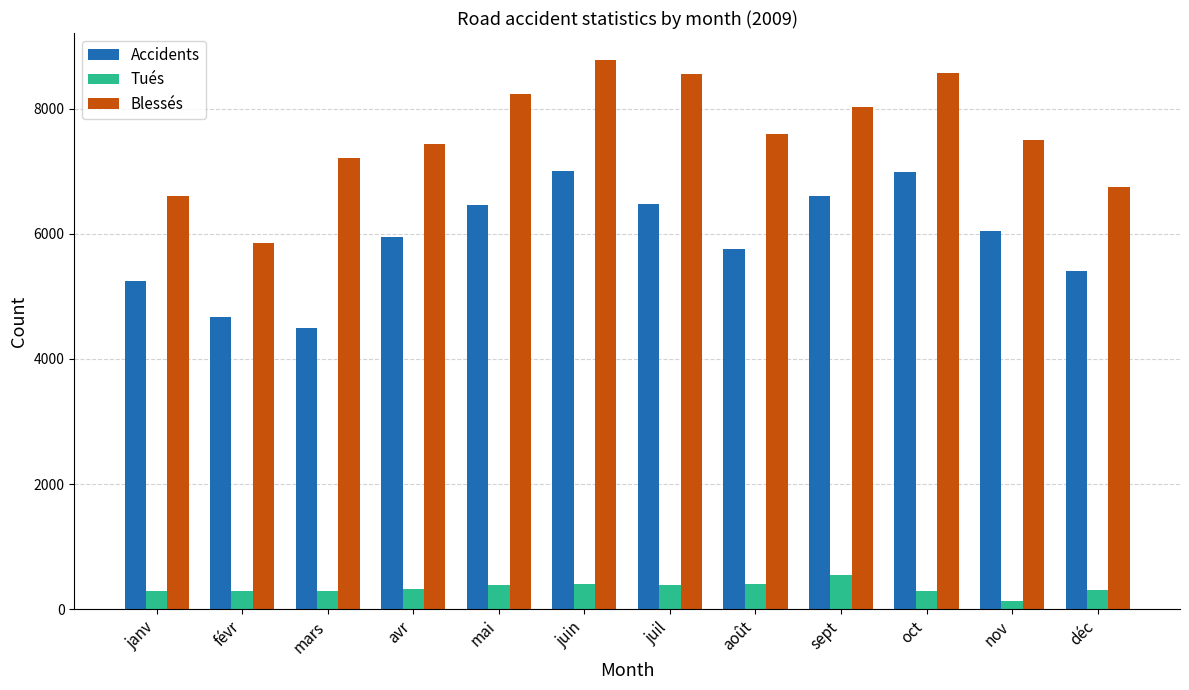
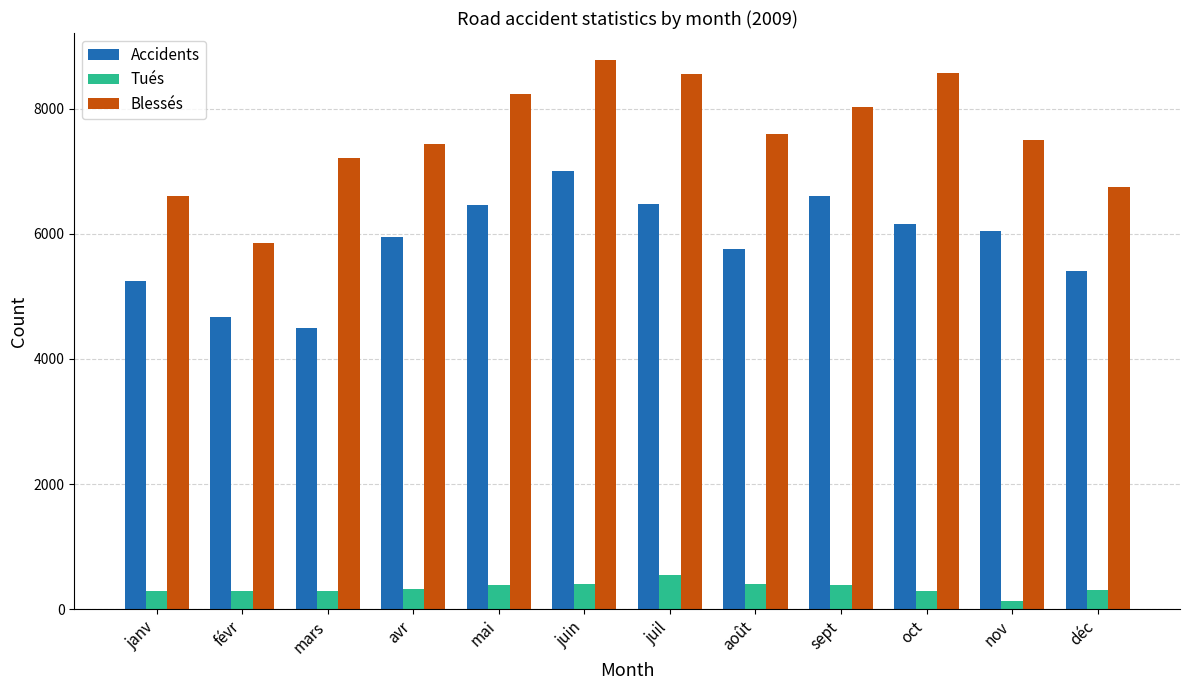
Tués, juil: 400 -> 600
Tués, sept: 500 -> 400
Accidents, oct: 7000 -> 6200
